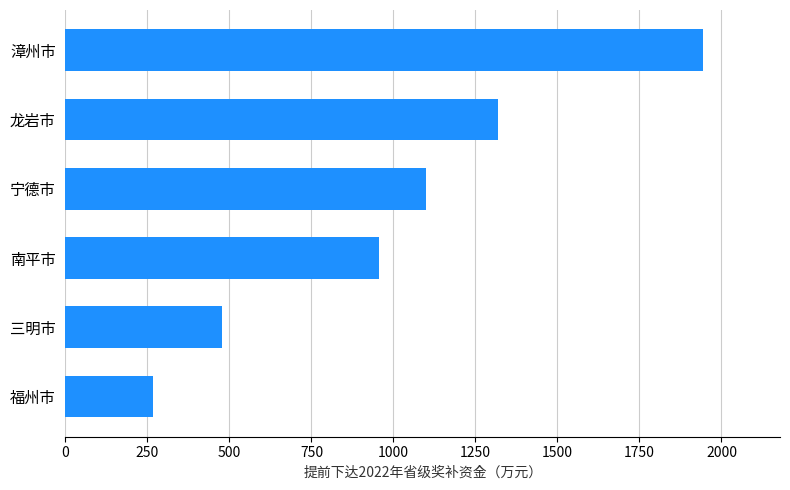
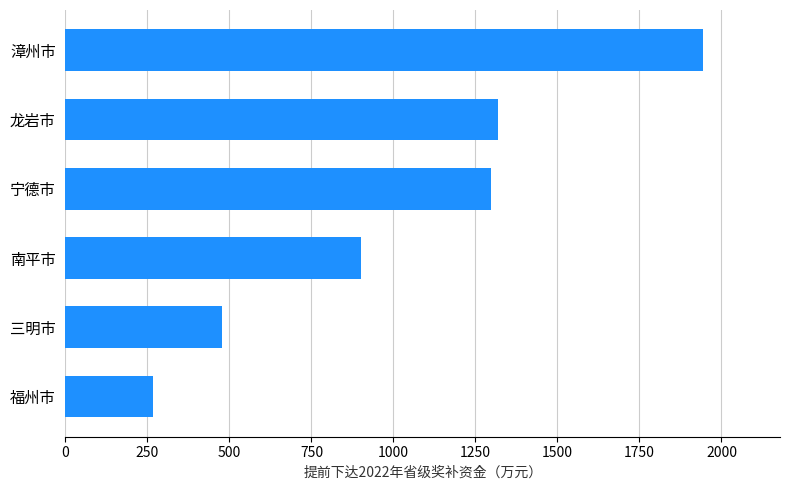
宁德市: 1100 -> 1300
南平市: 960 -> 900
